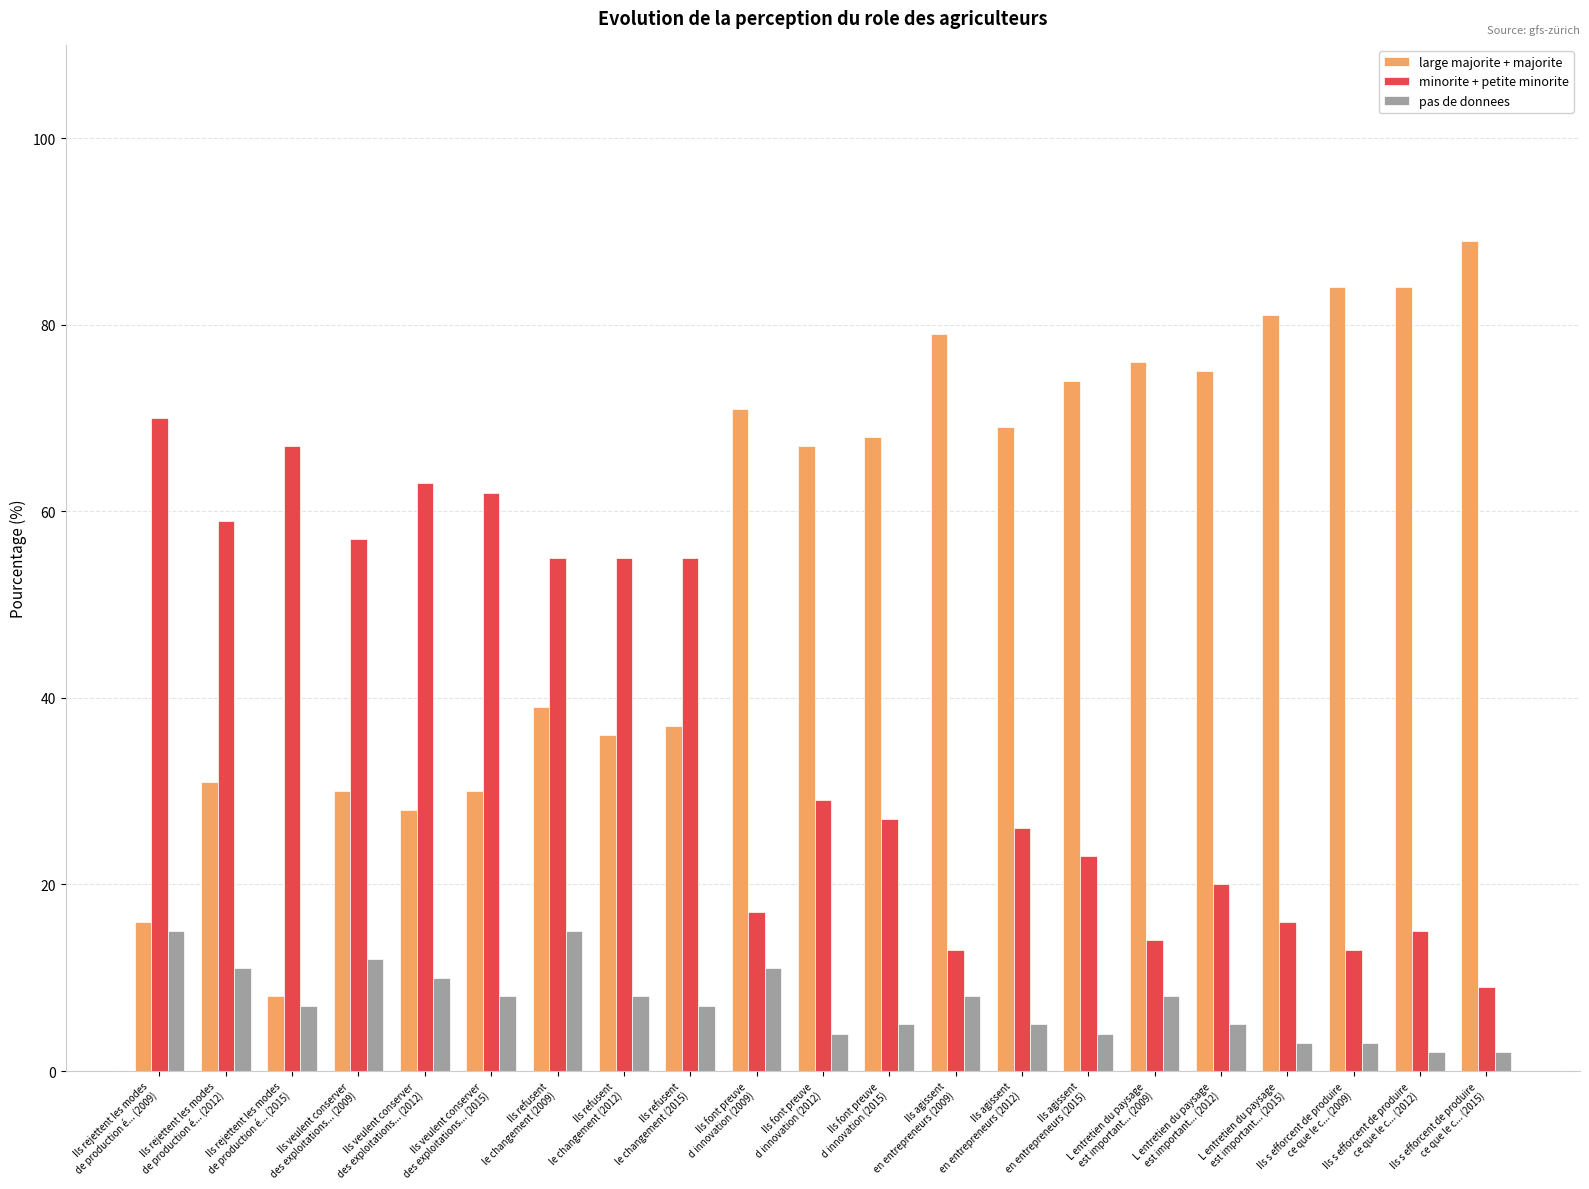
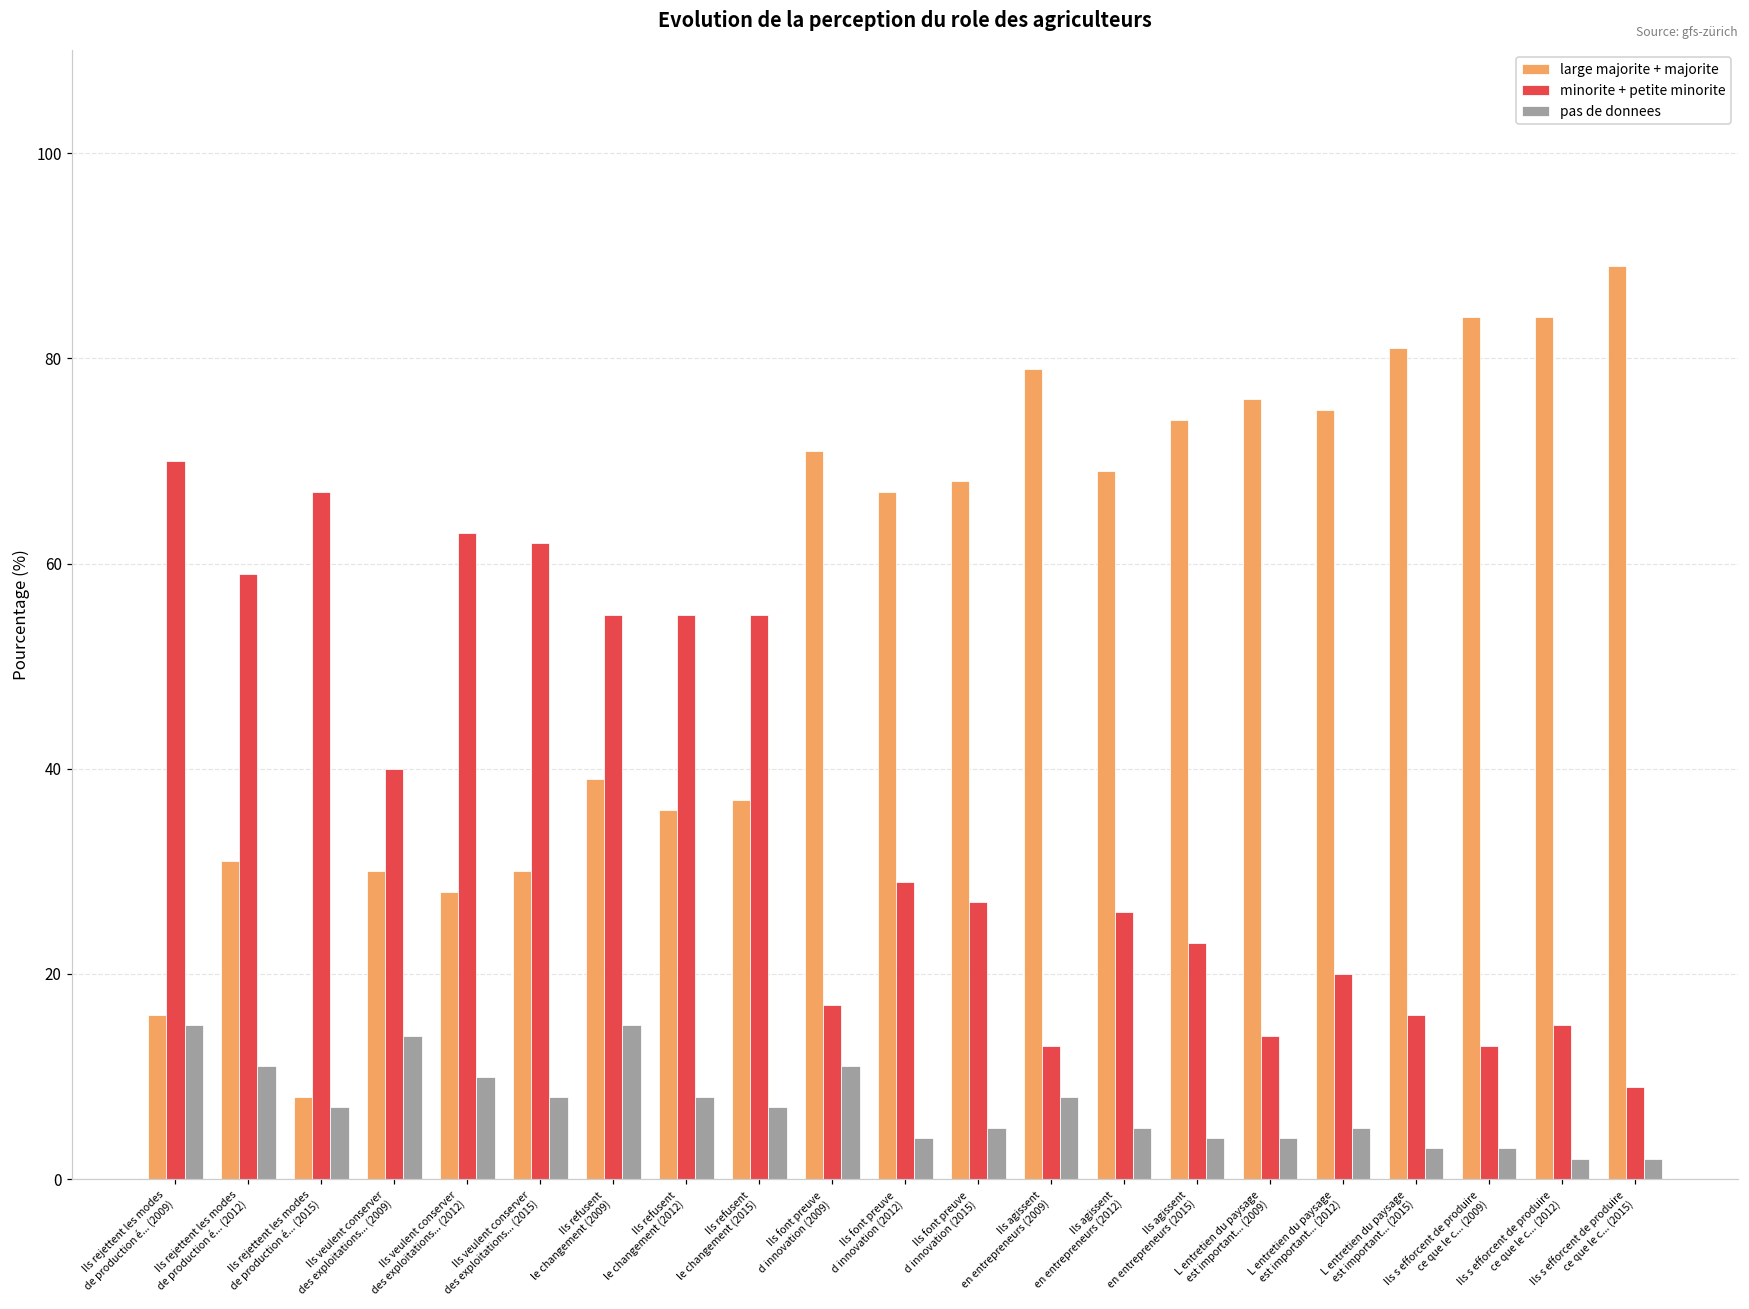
minorite + petite minorite, Ils veulent conserver des exploitations... (2009): 57 -> 40
pas de donnees, Ils veulent conserver des exploitations... (2009): 12 -> 14
pas de donnees, L entretien du paysage est important... (2009): 8 -> 4
